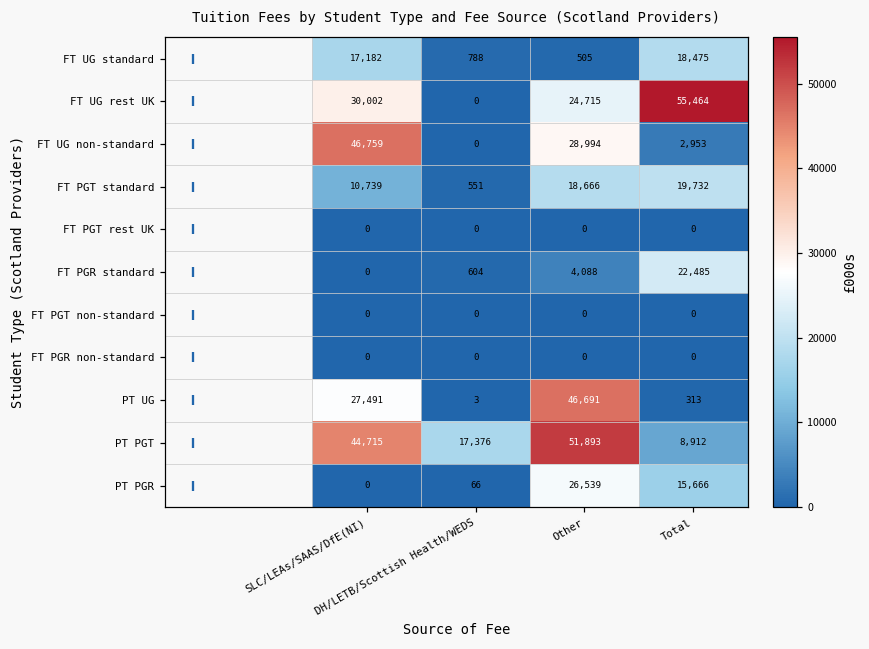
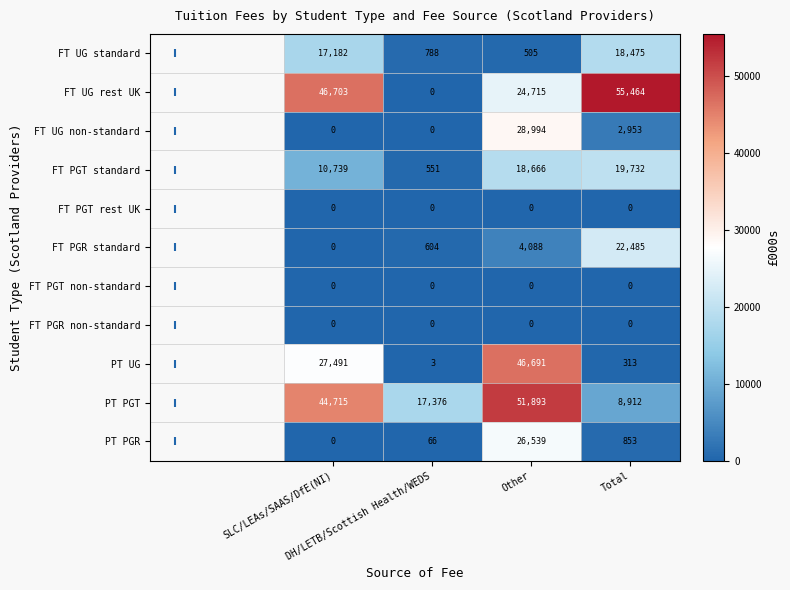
FT UG rest UK, SLC/LEAs/SAAS/DfE(NI): 30,002 -> 46,703
FT UG non-standard, SLC/LEAs/SAAS/DfE(NI): 46,759 -> 0
PT PGR, Total: 15,666 -> 853
